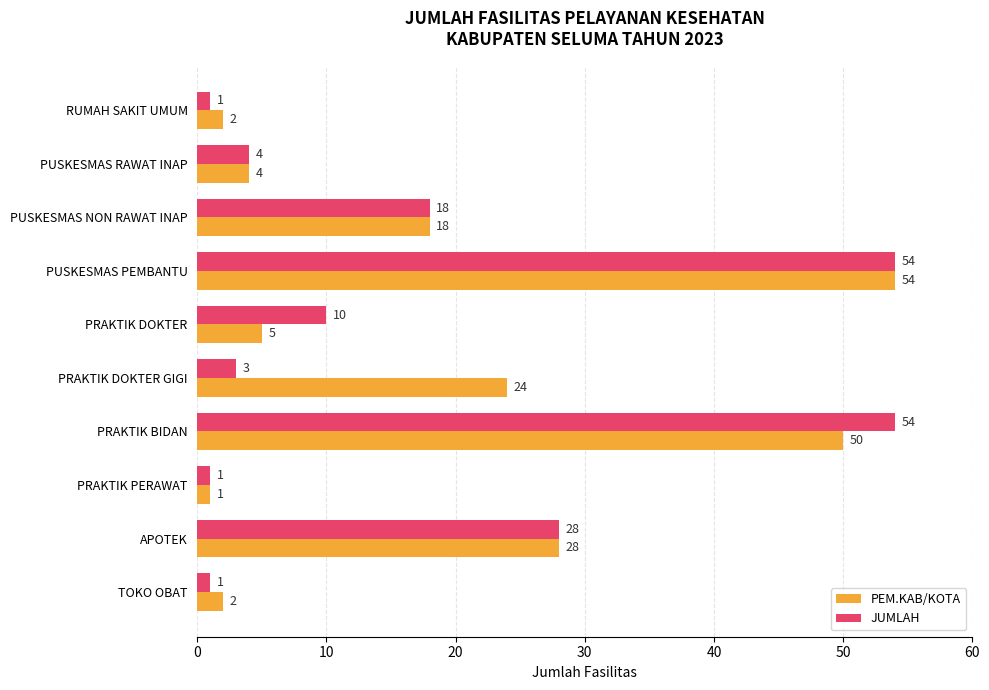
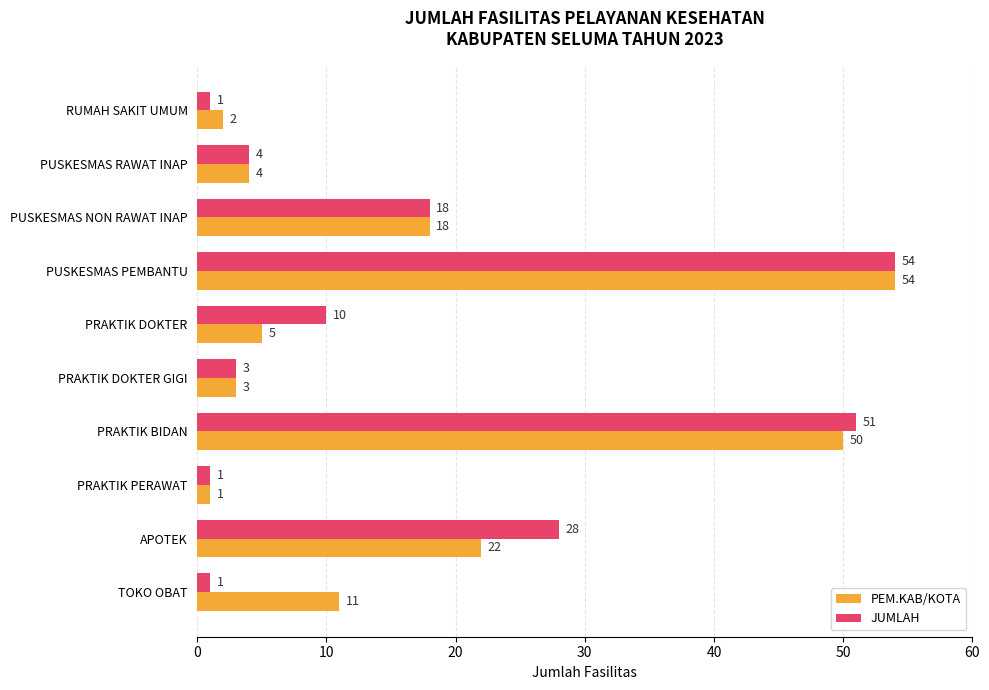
PEM.KAB/KOTA, PRAKTIK DOKTER GIGI: 24 -> 3
JUMLAH, PRAKTIK BIDAN: 54 -> 51
PEM.KAB/KOTA, APOTEK: 28 -> 22
PEM.KAB/KOTA, TOKO OBAT: 2 -> 11
